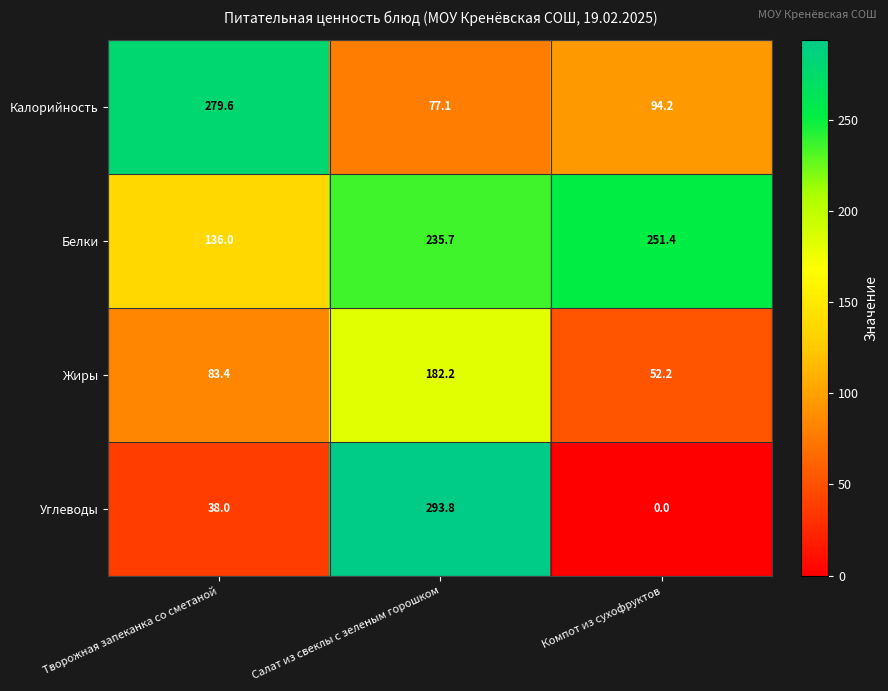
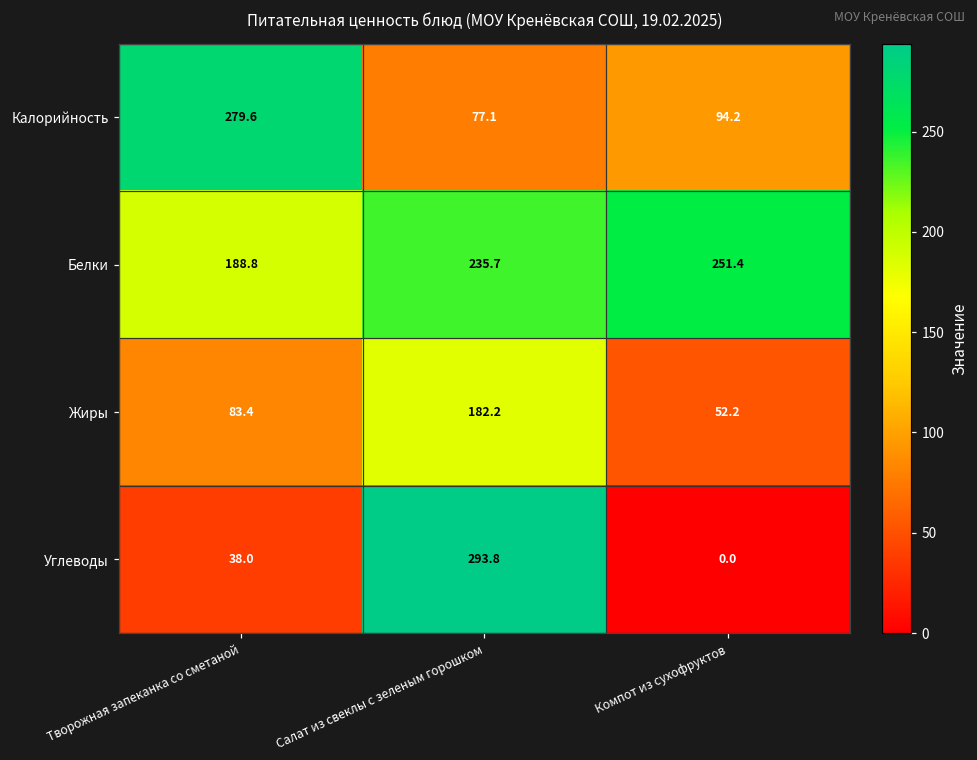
Белки, Творожная запеканка со сметаной: 136.0 -> 188.8
